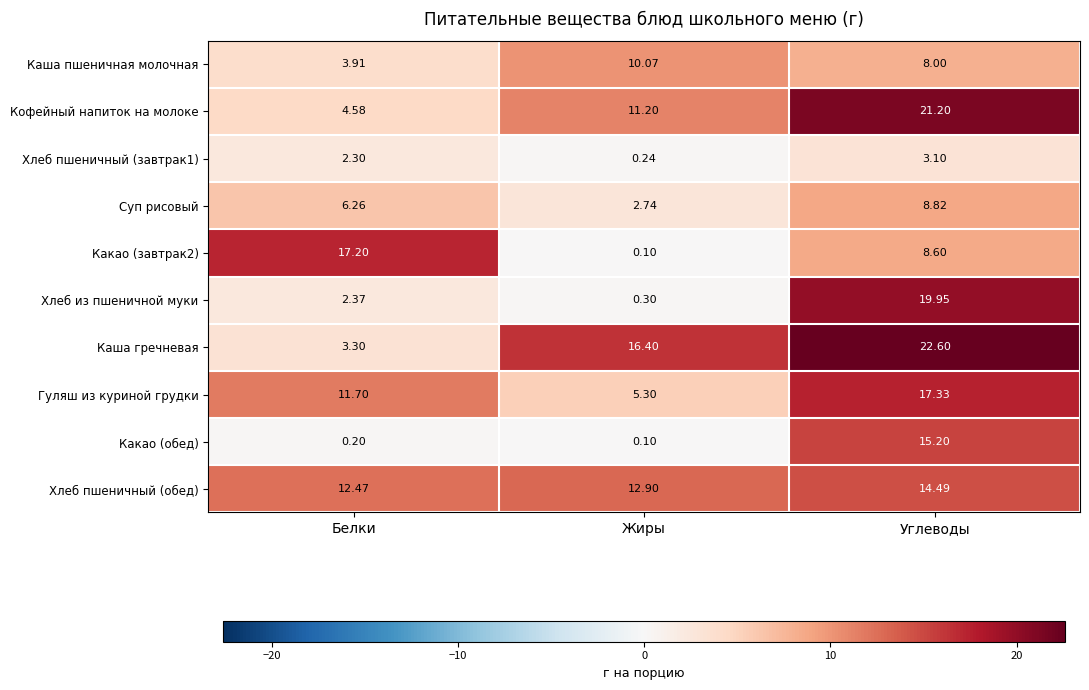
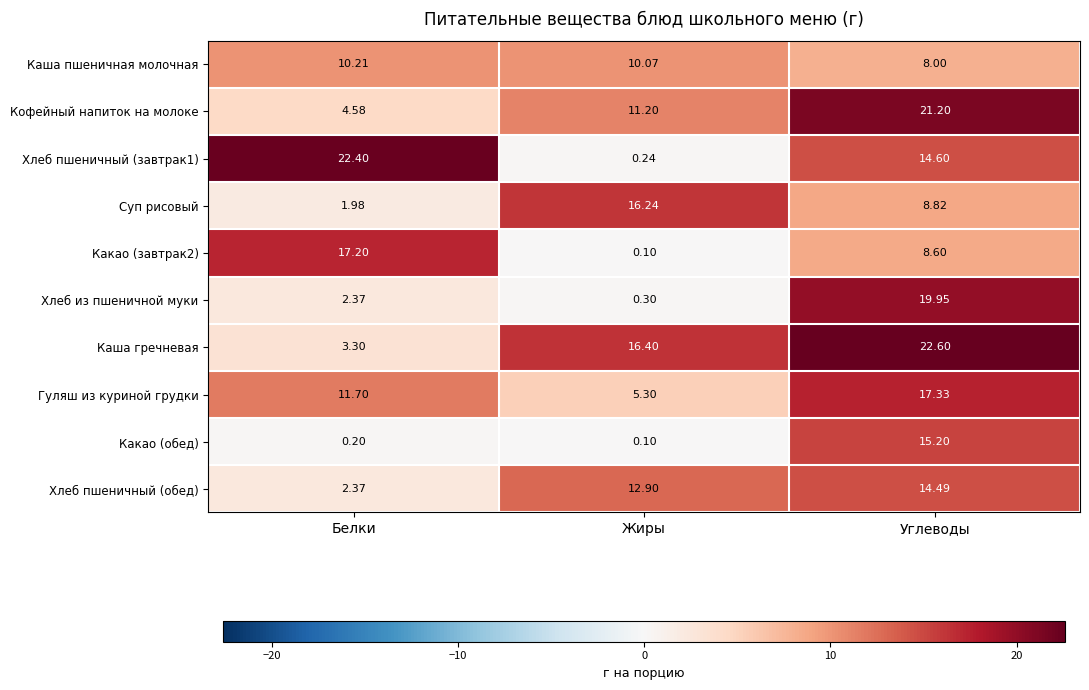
Каша пшеничная молочная, Белки: 3.91 -> 10.21
Хлеб пшеничный (завтрак1), Белки: 2.30 -> 22.40
Хлеб пшеничный (завтрак1), Углеводы: 3.10 -> 14.60
Суп рисовый, Белки: 6.26 -> 1.98
Суп рисовый, Жиры: 2.74 -> 16.24
Хлеб пшеничный (обед), Белки: 12.47 -> 2.37
